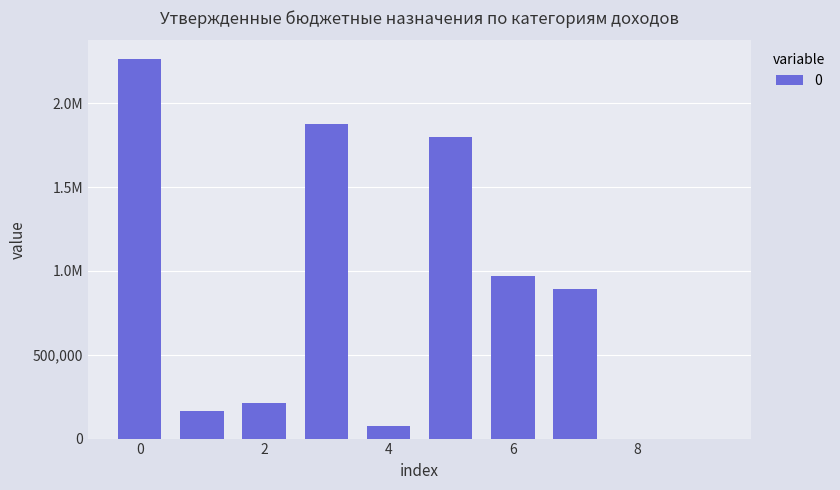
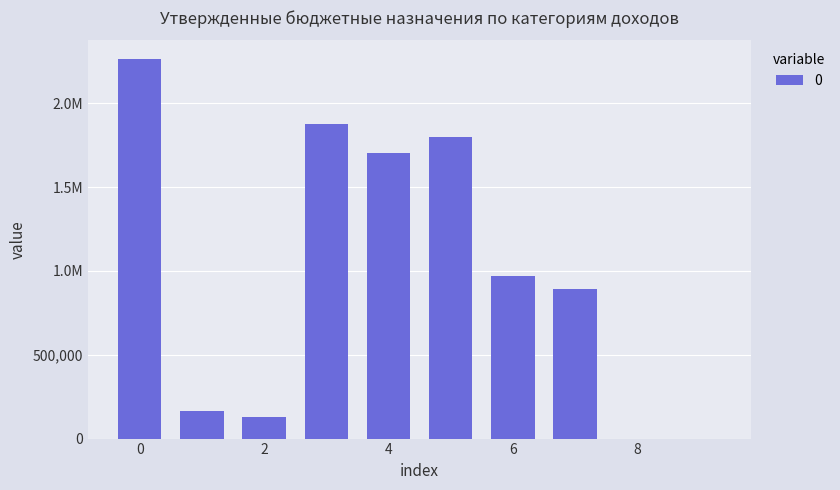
2: 210,000 -> 130,000
4: 80,000 -> 1,700,000
